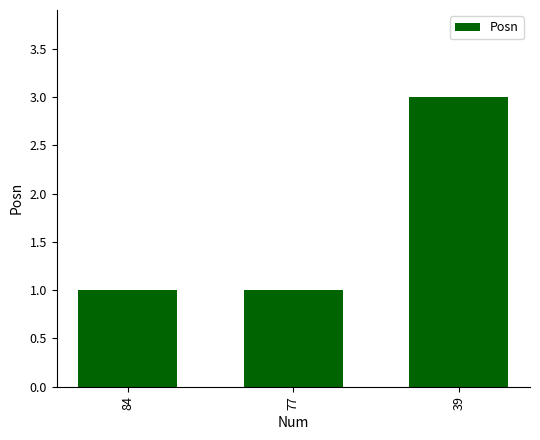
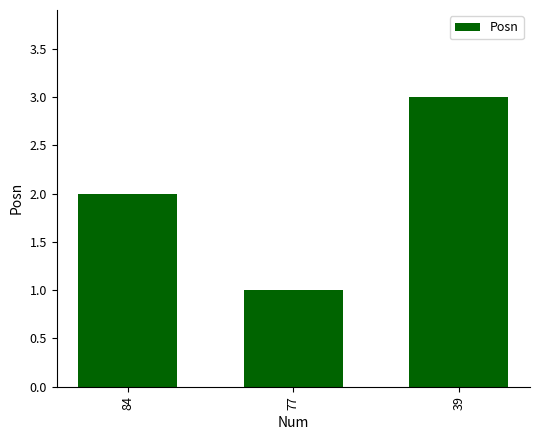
84: 1 -> 2
